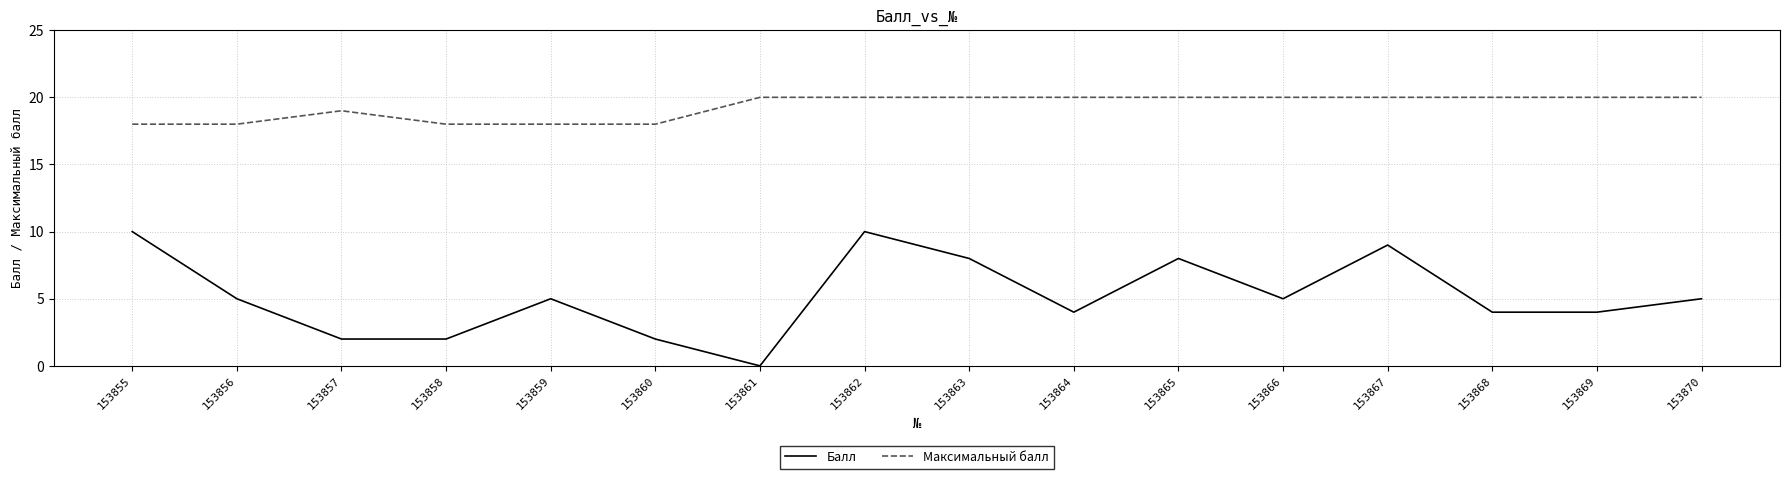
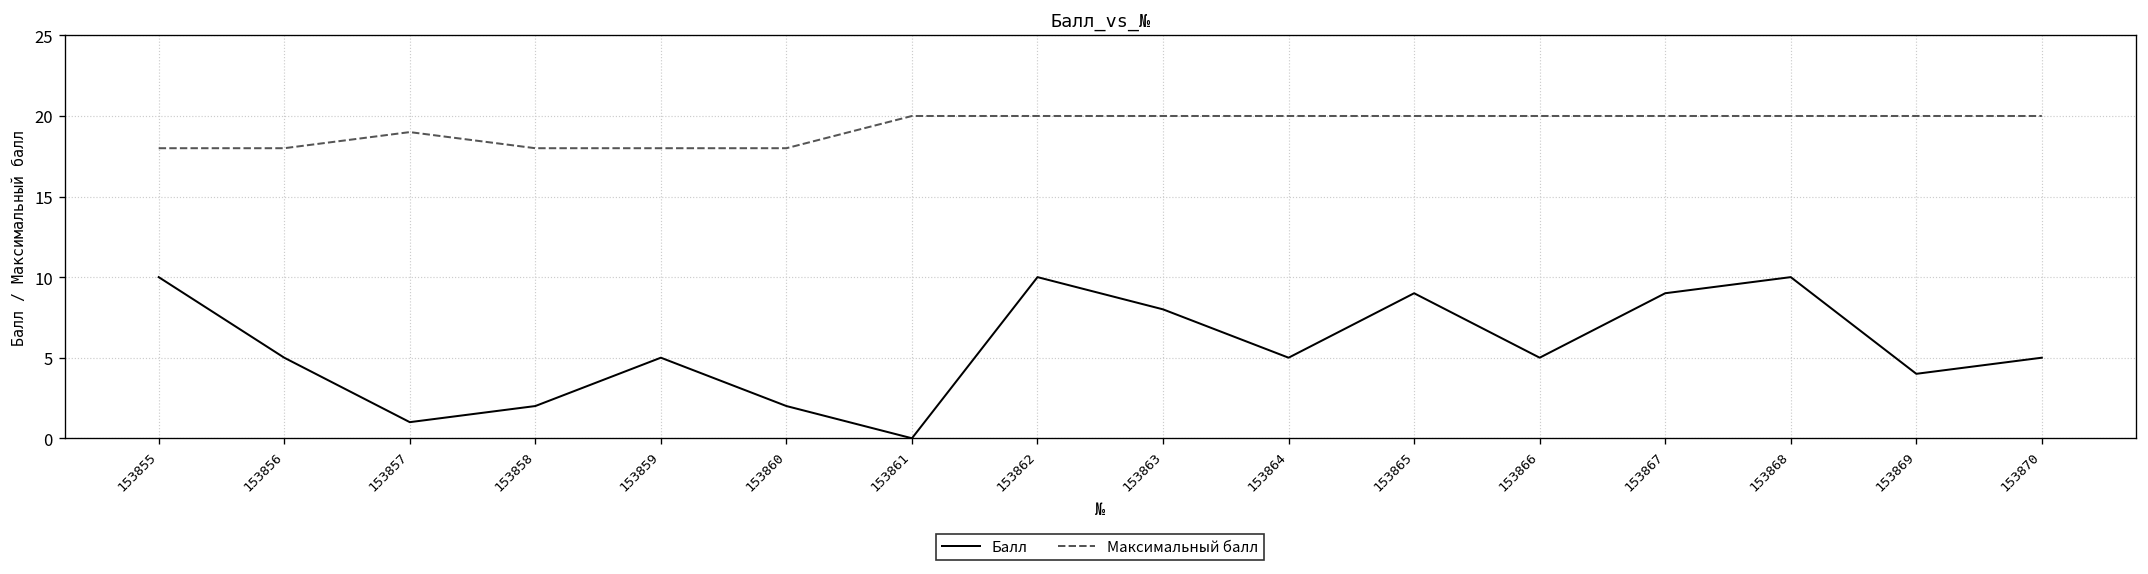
Балл, 153857: 2 -> 1
Балл, 153864: 4 -> 5
Балл, 153865: 8 -> 9
Балл, 153868: 4 -> 10
